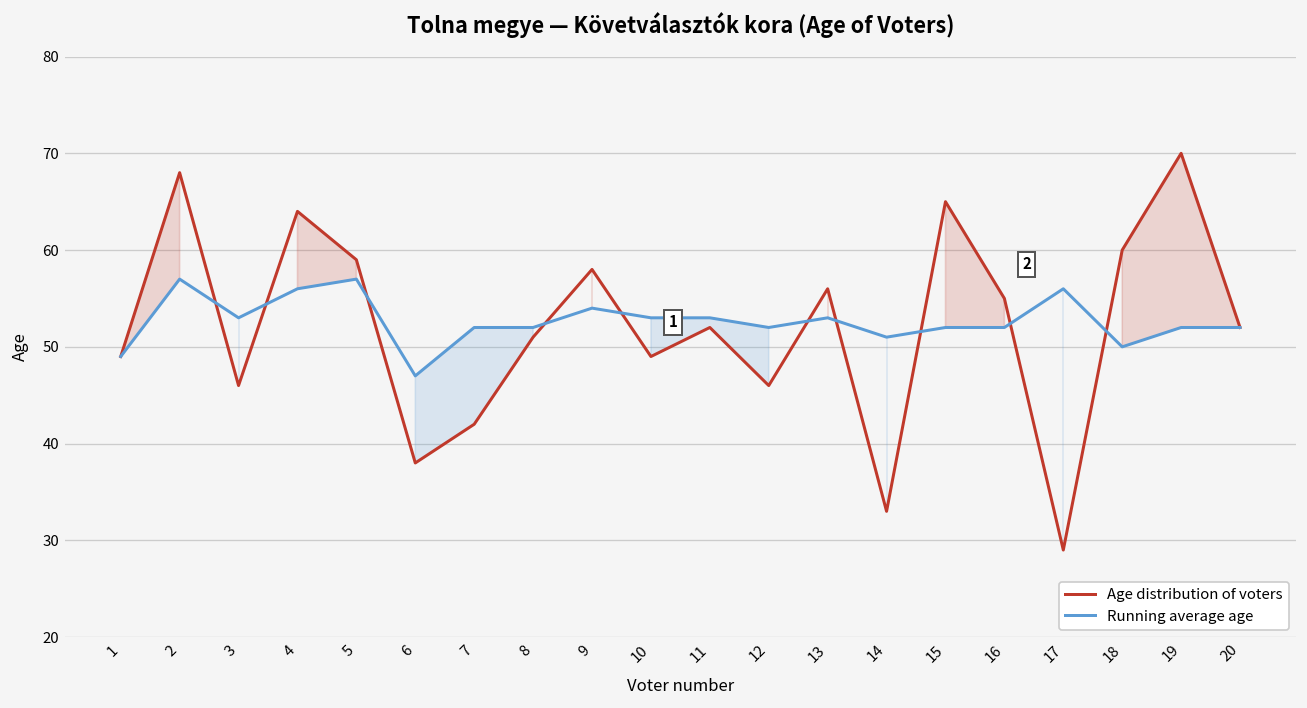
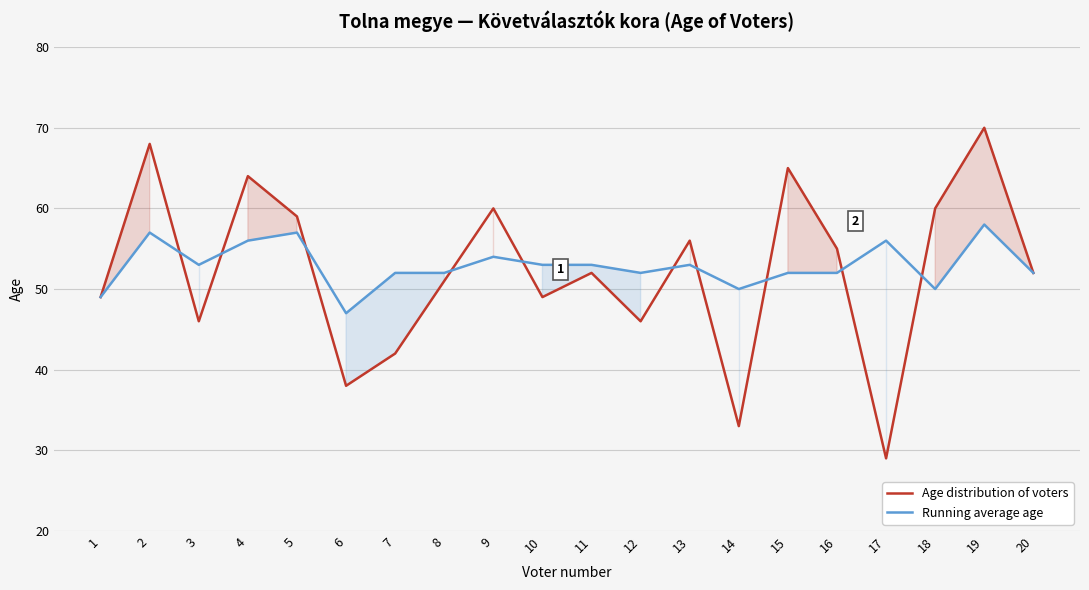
Age distribution of voters, 9: 58 -> 60
Running average age, 14: 51 -> 50
Running average age, 19: 52 -> 58
